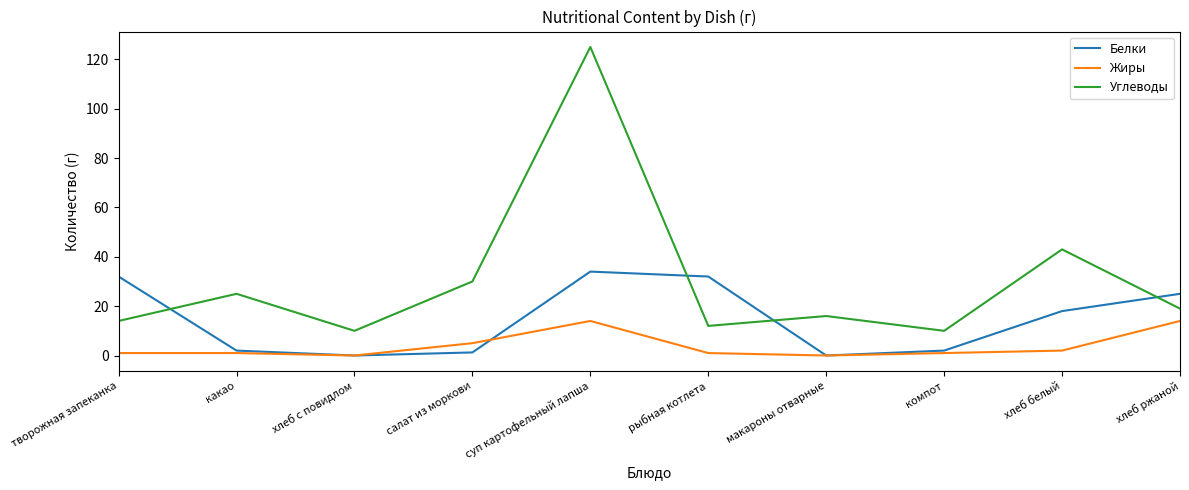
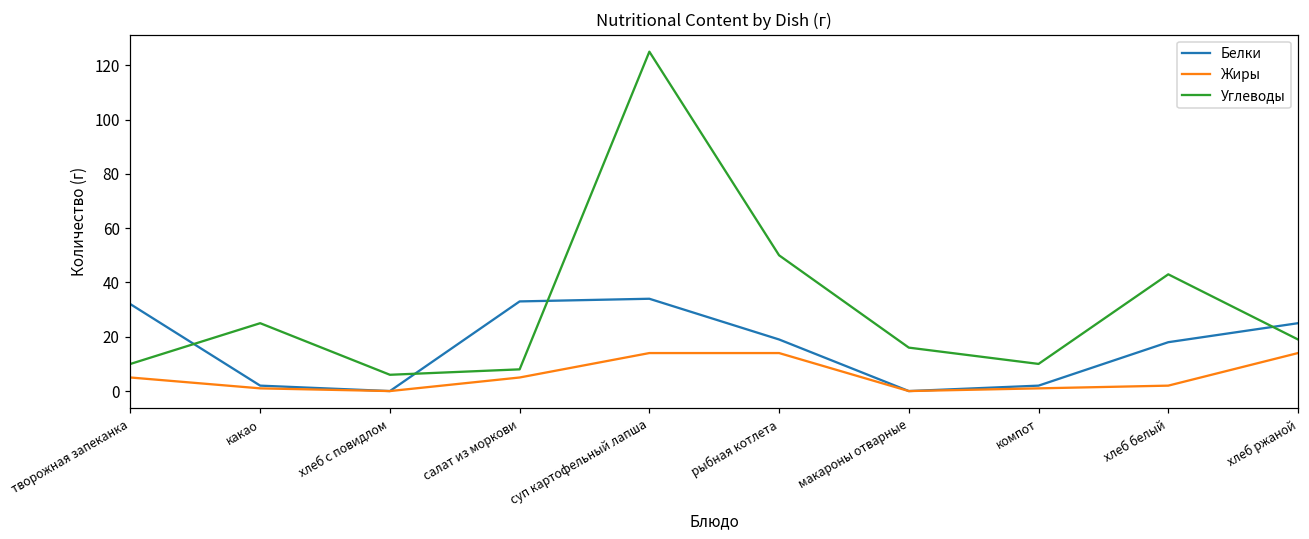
Жиры, творожная запеканка: 1 -> 5
Углеводы, творожная запеканка: 14 -> 10
Углеводы, хлеб с повидлом: 10 -> 6
Белки, салат из моркови: 1 -> 33
Углеводы, салат из моркови: 30 -> 8
Белки, рыбная котлета: 32 -> 19
Жиры, рыбная котлета: 1 -> 14
Углеводы, рыбная котлета: 12 -> 50
